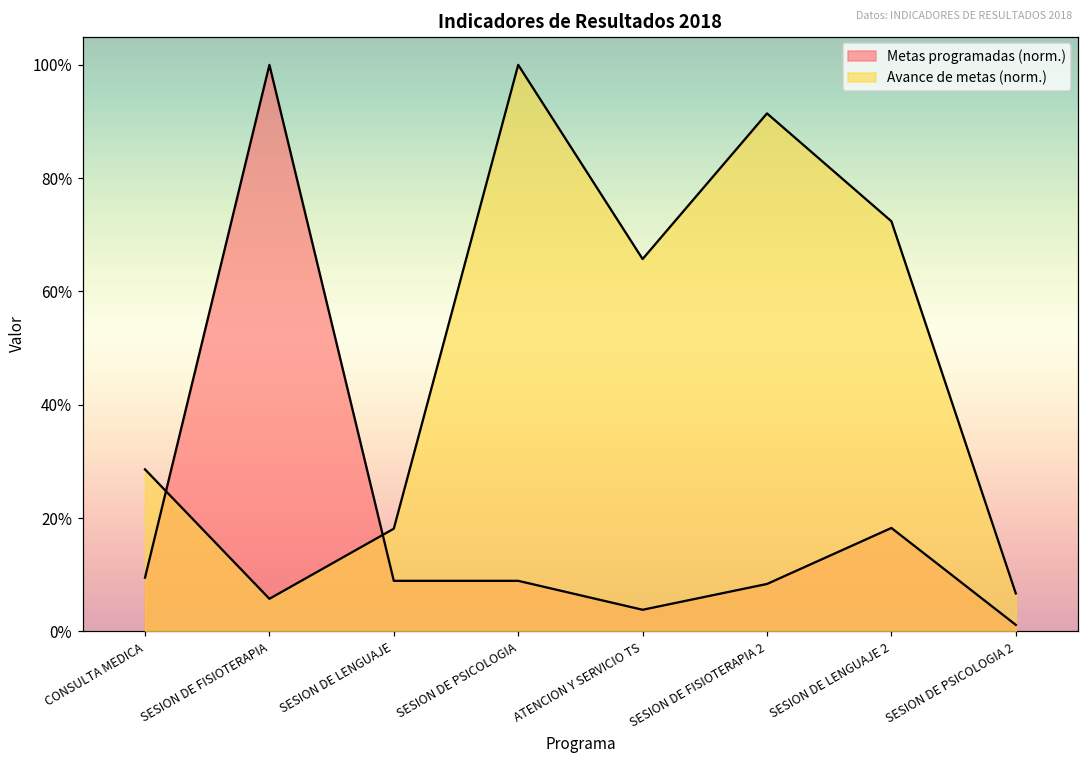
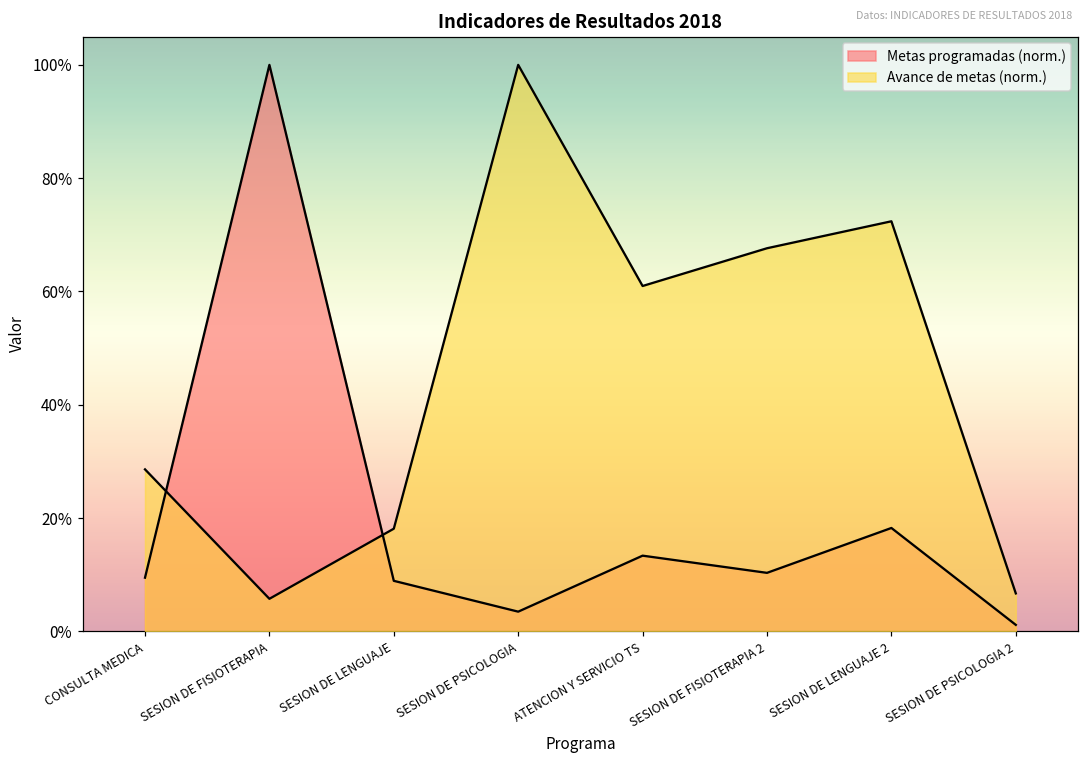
Metas programadas (norm.), SESION DE PSICOLOGIA: 9% -> 3%
Metas programadas (norm.), ATENCION Y SERVICIO TS: 4% -> 13%
Avance de metas (norm.), ATENCION Y SERVICIO TS: 66% -> 61%
Metas programadas (norm.), SESION DE FISIOTERAPIA 2: 8% -> 10%
Avance de metas (norm.), SESION DE FISIOTERAPIA 2: 91% -> 68%
